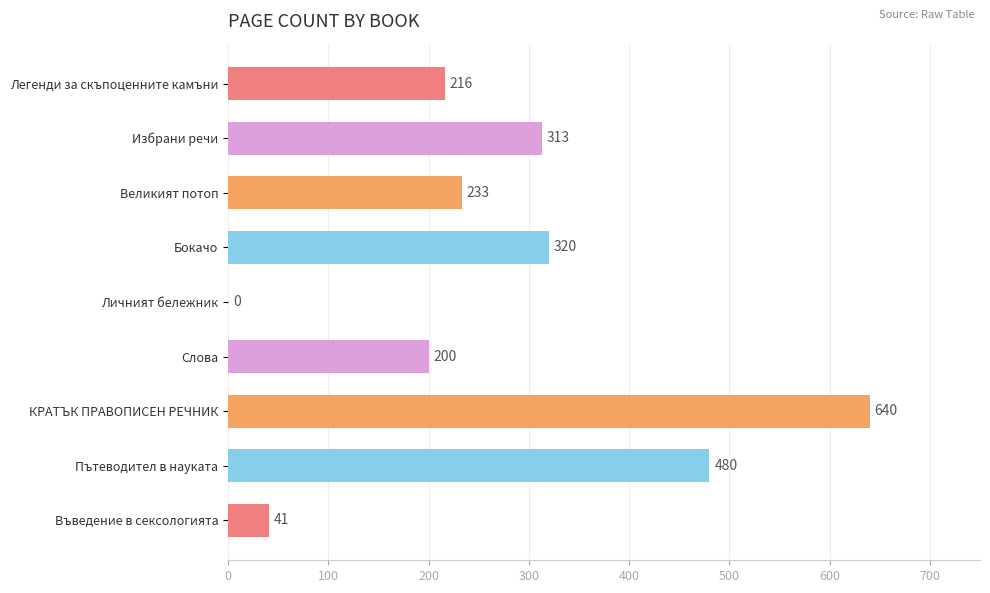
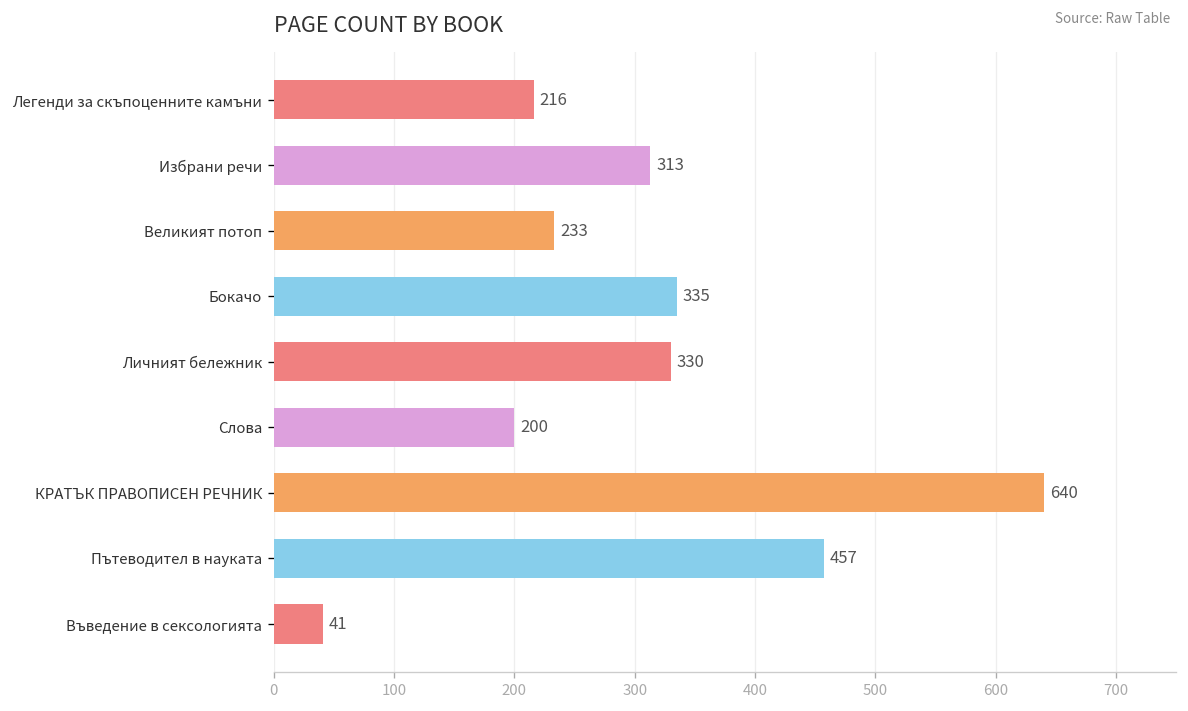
Бокачо: 320 -> 335
Личният бележник: 0 -> 330
Пътеводител в науката: 480 -> 457
